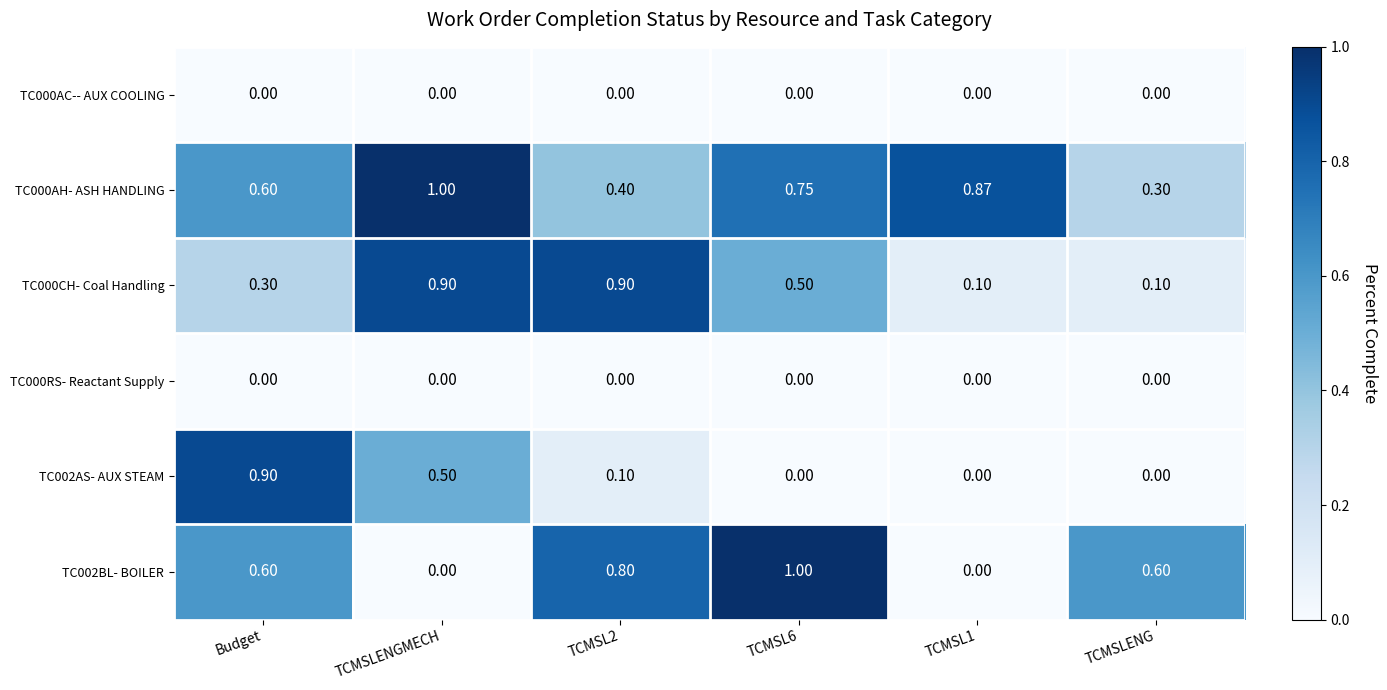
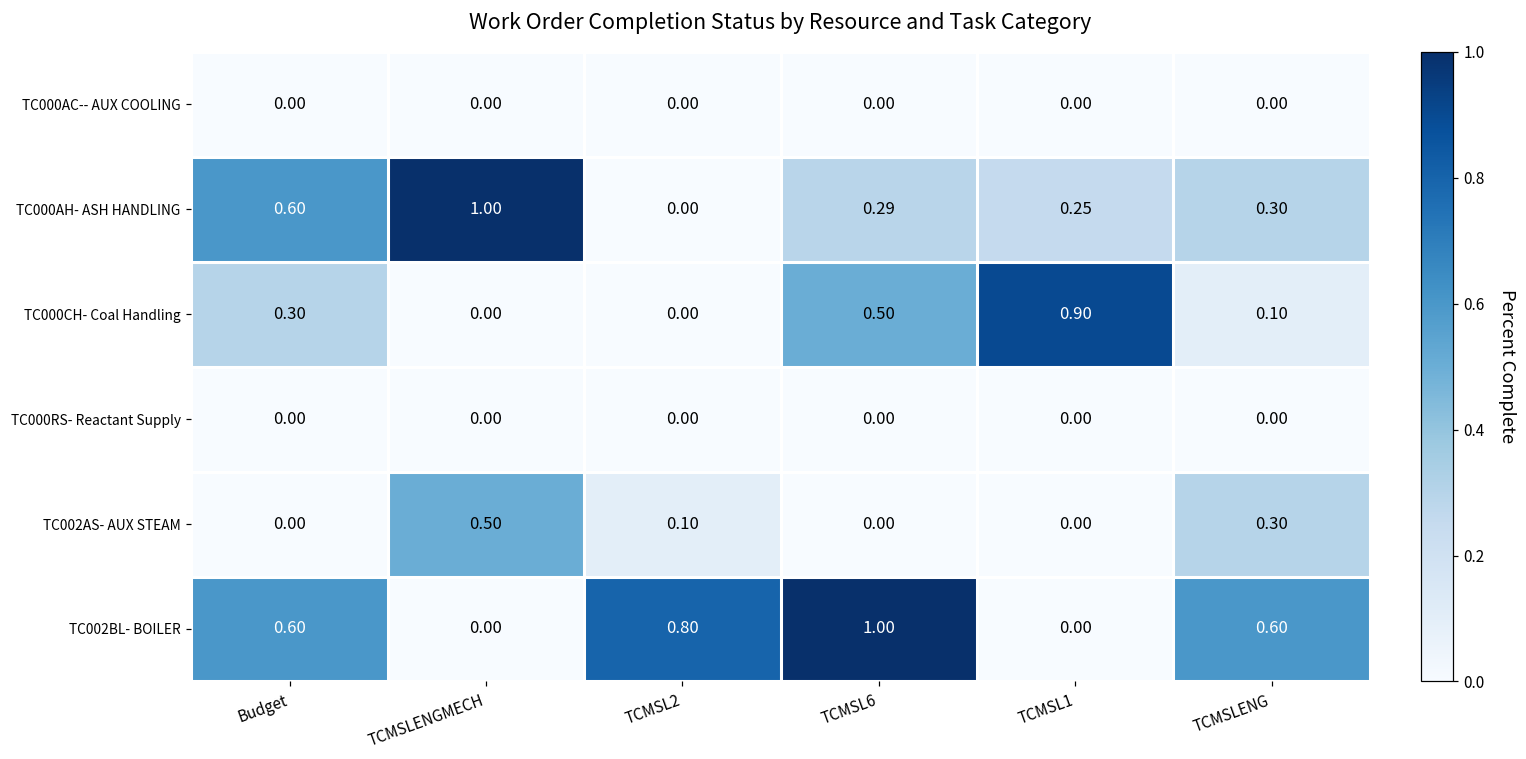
TC000AH- ASH HANDLING, TCMSL2: 0.40 -> 0.00
TC000AH- ASH HANDLING, TCMSL6: 0.75 -> 0.29
TC000AH- ASH HANDLING, TCMSL1: 0.87 -> 0.25
TC000CH- Coal Handling, TCMSLENGMECH: 0.90 -> 0.00
TC000CH- Coal Handling, TCMSL2: 0.90 -> 0.00
TC000CH- Coal Handling, TCMSL1: 0.10 -> 0.90
TC002AS- AUX STEAM, Budget: 0.90 -> 0.00
TC002AS- AUX STEAM, TCMSLENG: 0.00 -> 0.30
